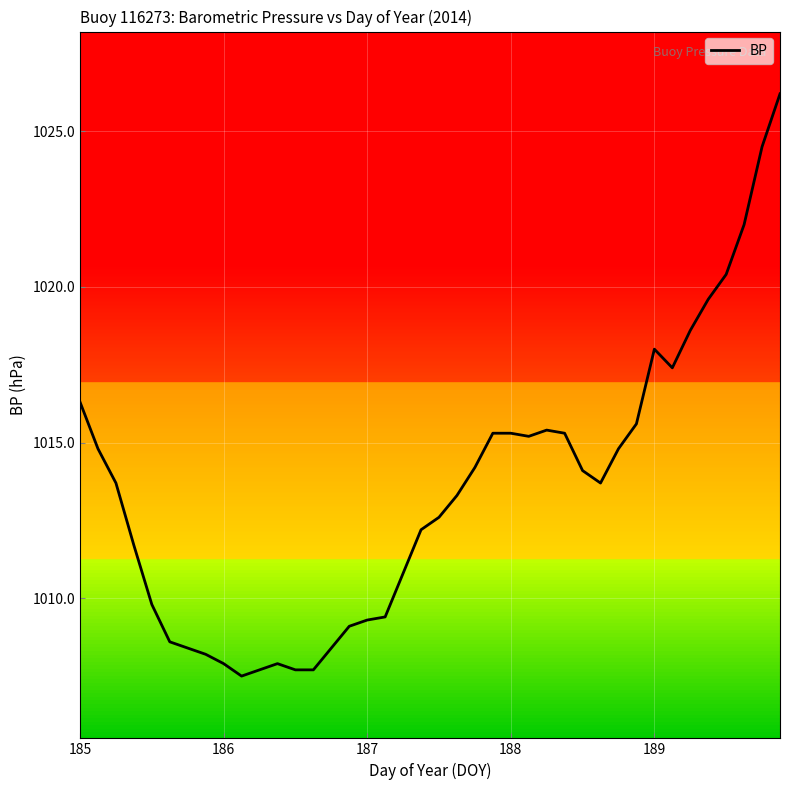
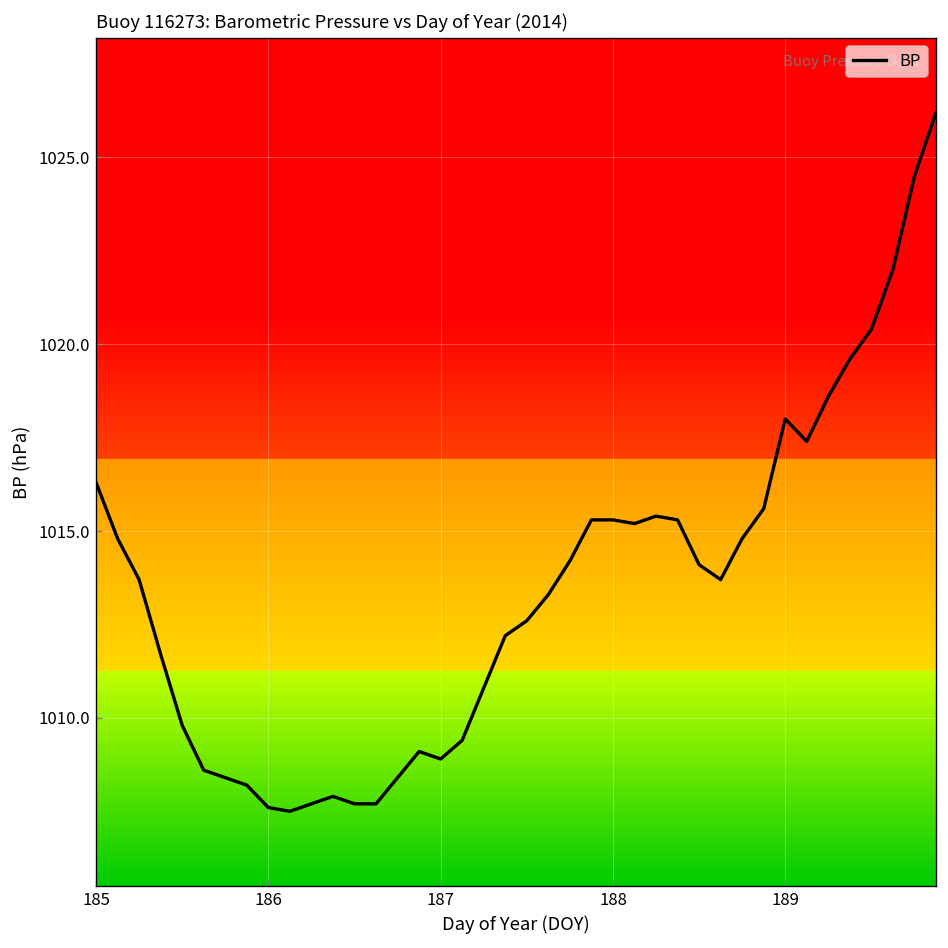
186: 1007.9 -> 1007.6
187: 1009.3 -> 1008.9
